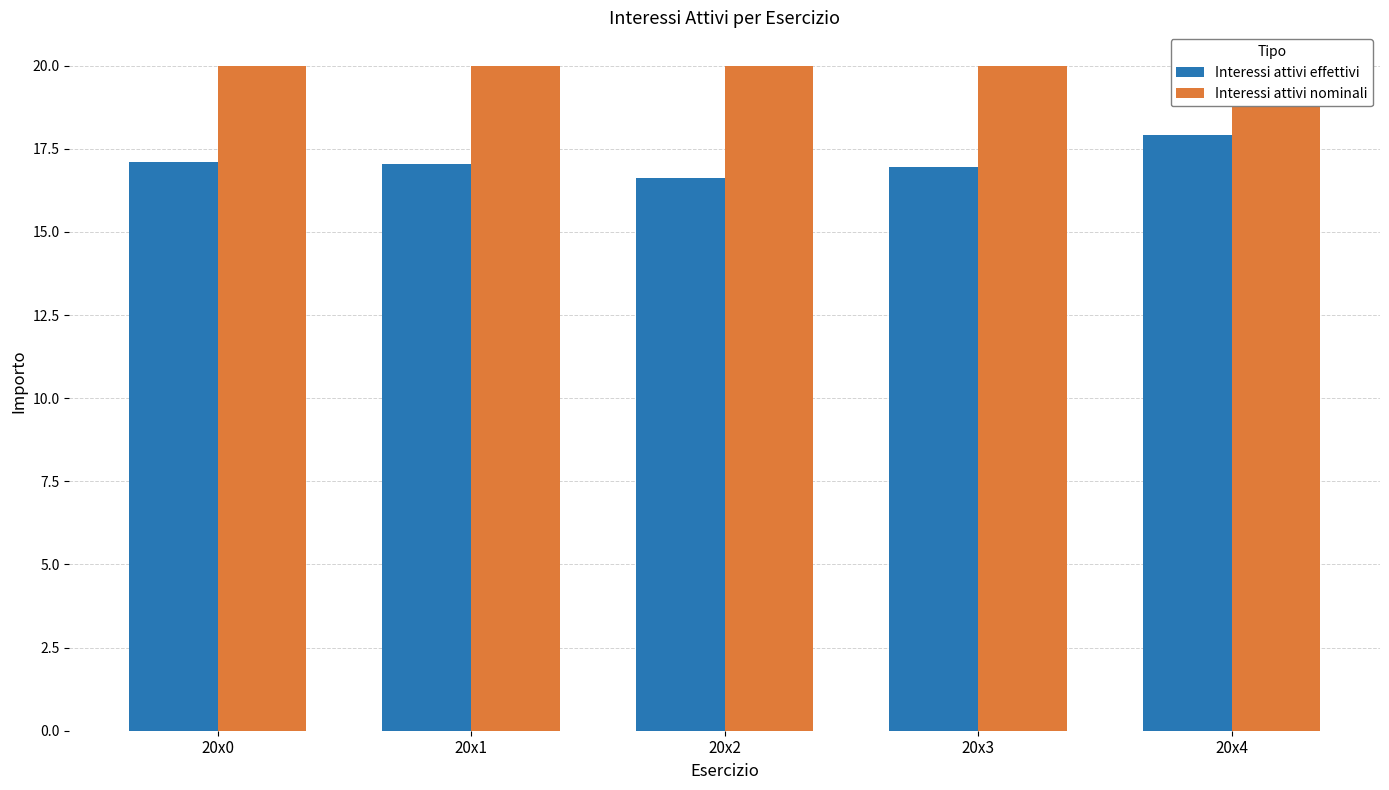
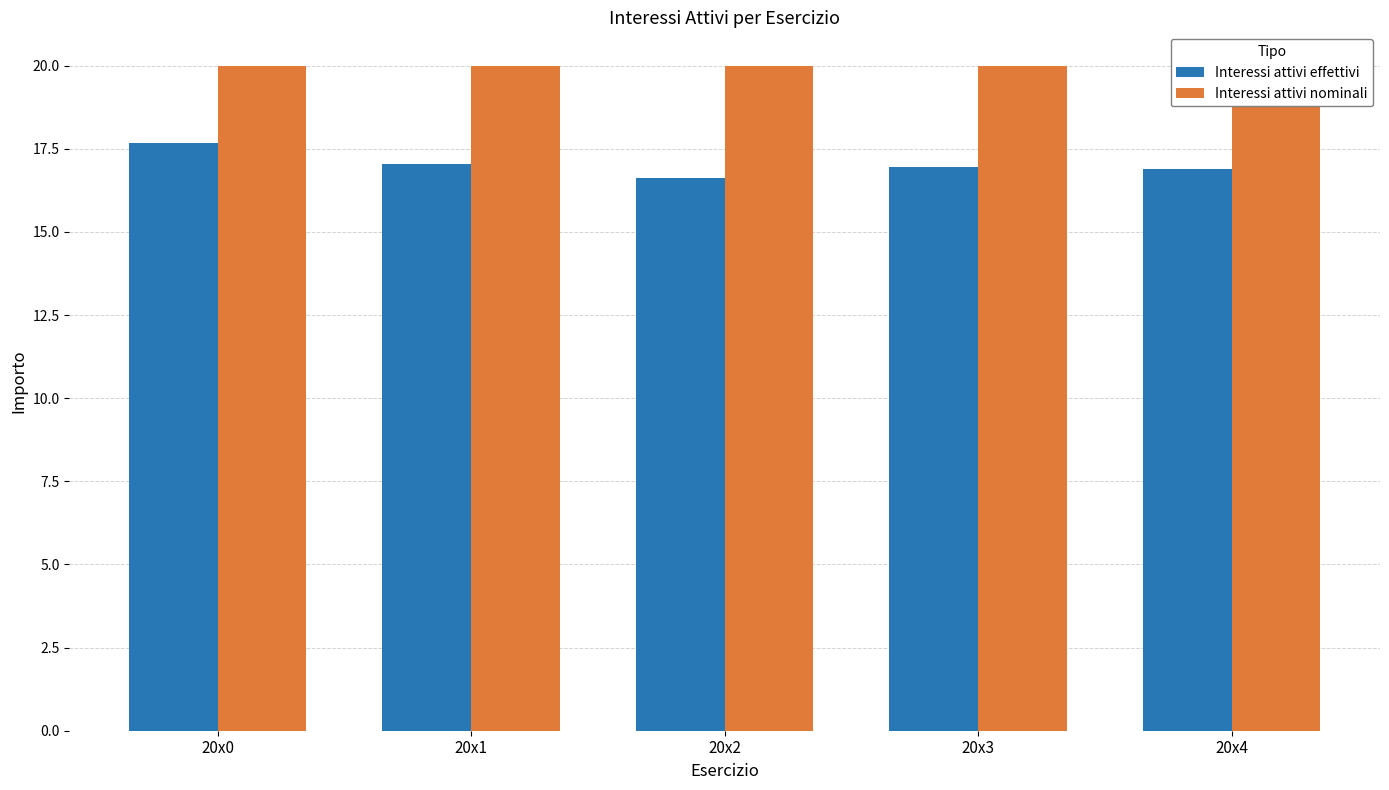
Interessi attivi effettivi, 20x0: 17.1 -> 17.7
Interessi attivi effettivi, 20x4: 17.9 -> 16.9
